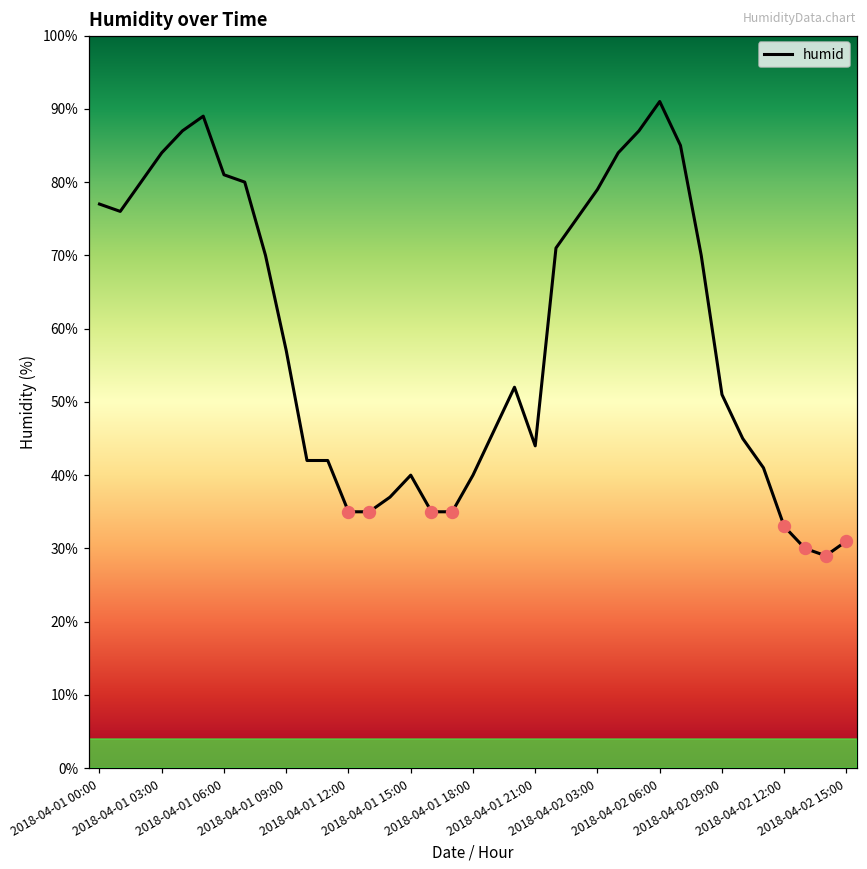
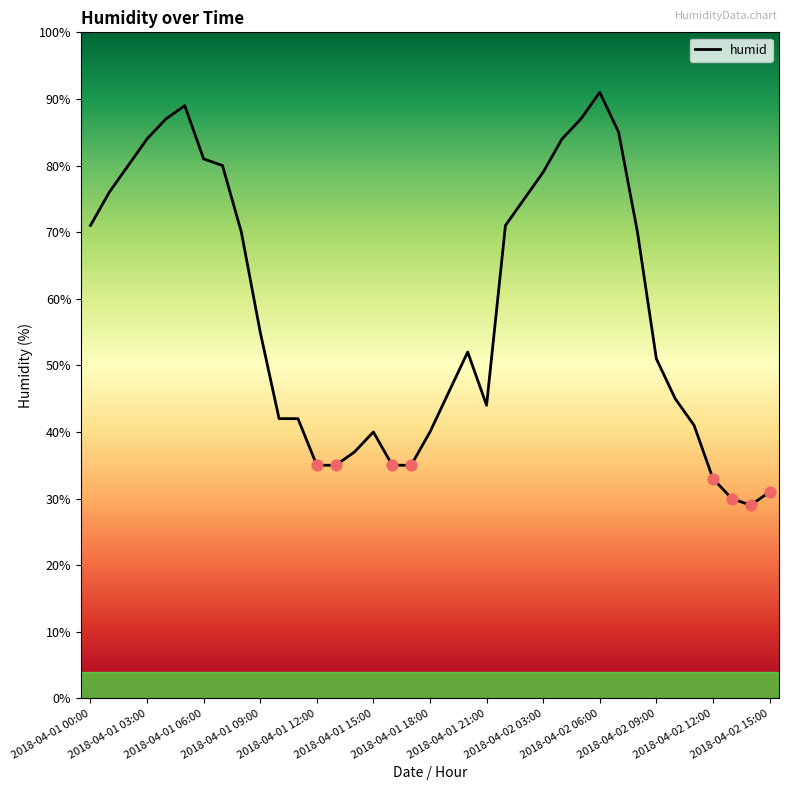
humid, 2018-04-01 00:00: 77% -> 71%
humid, 2018-04-01 09:00: 57% -> 55%
